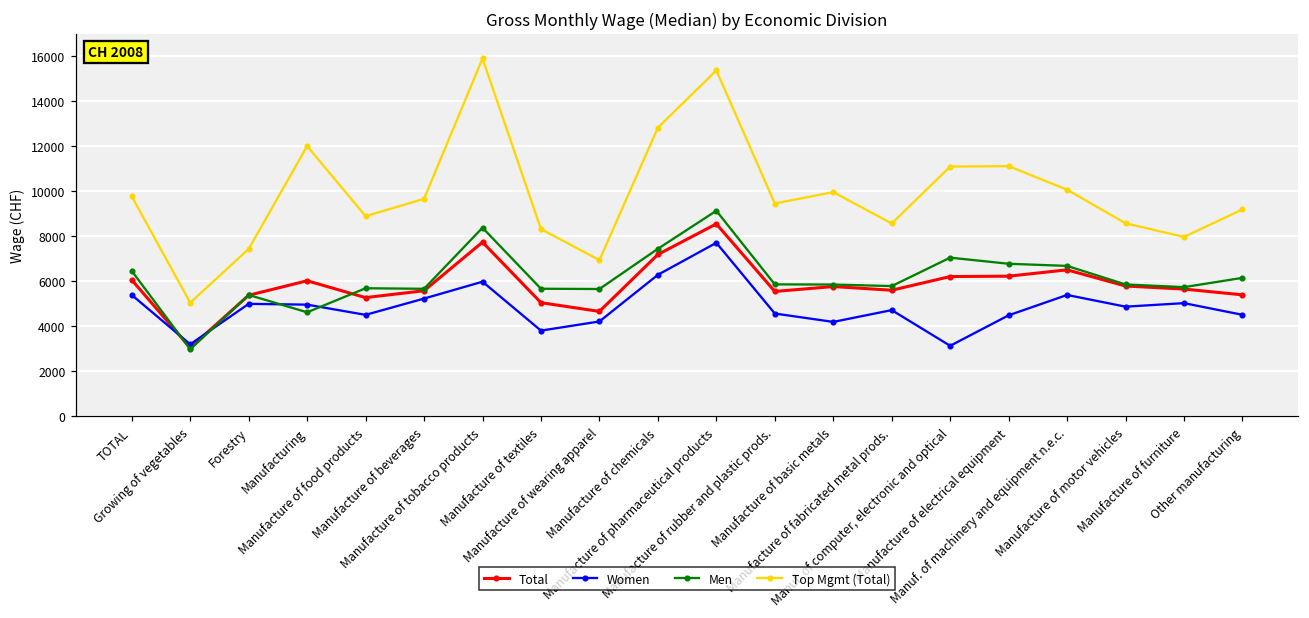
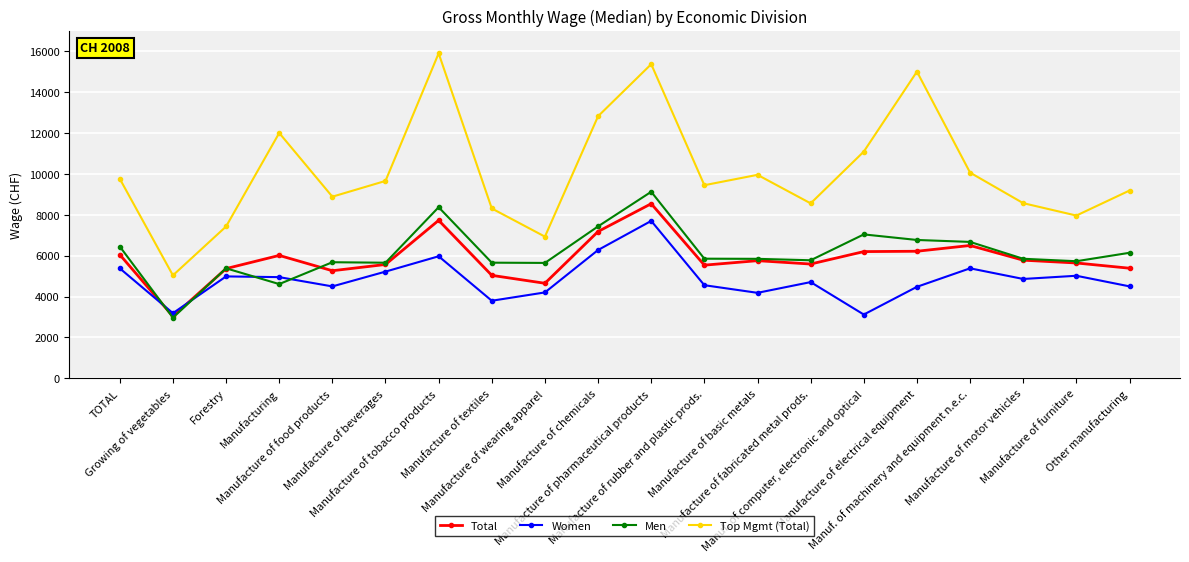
Top Mgmt (Total), Manufacture of electrical equipment: 11100 -> 15000
